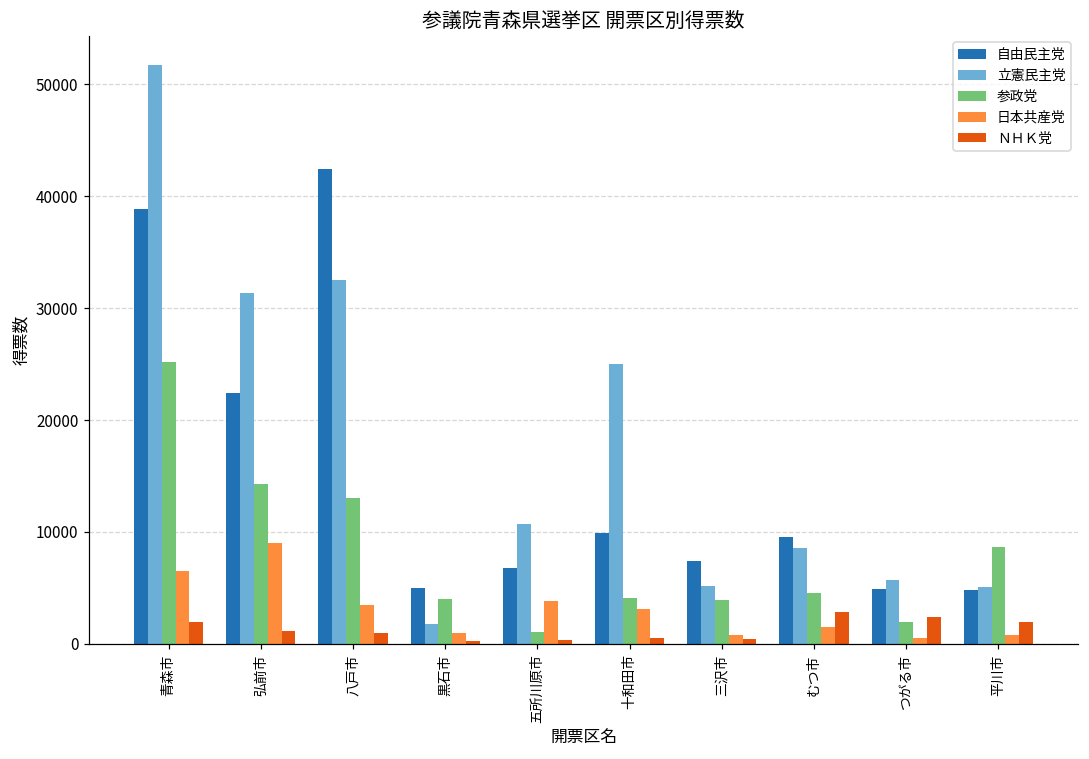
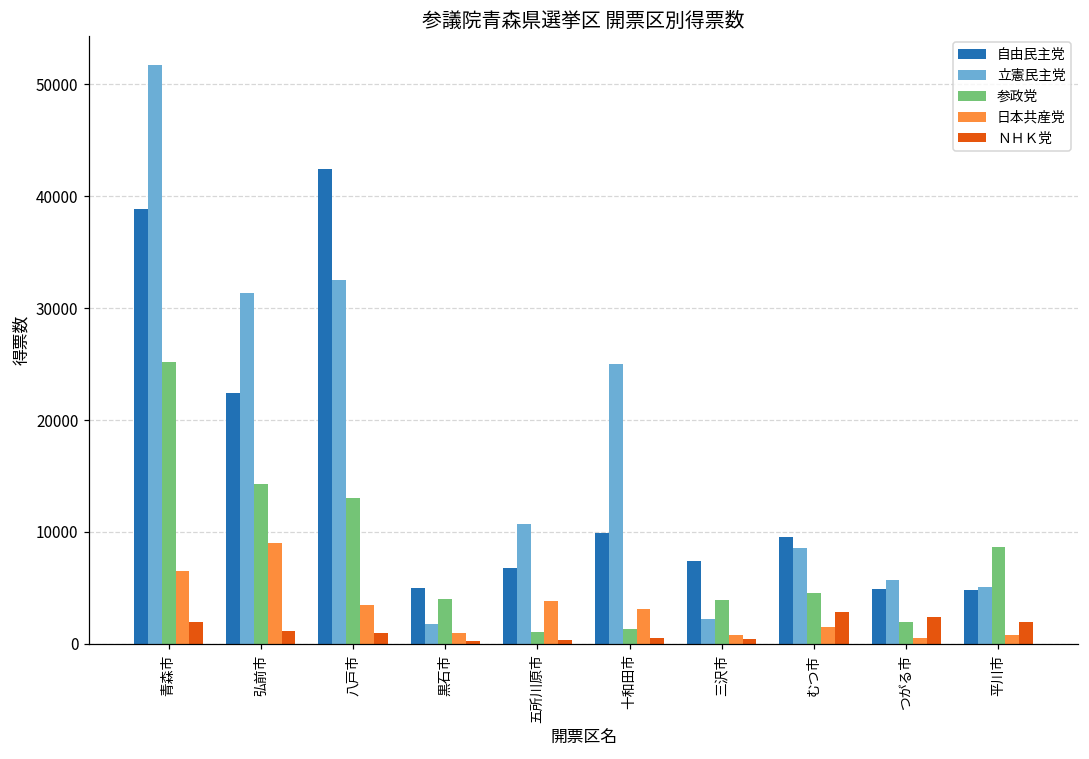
参政党, 十和田市: 4100 -> 1400
立憲民主党, 三沢市: 5200 -> 2200
